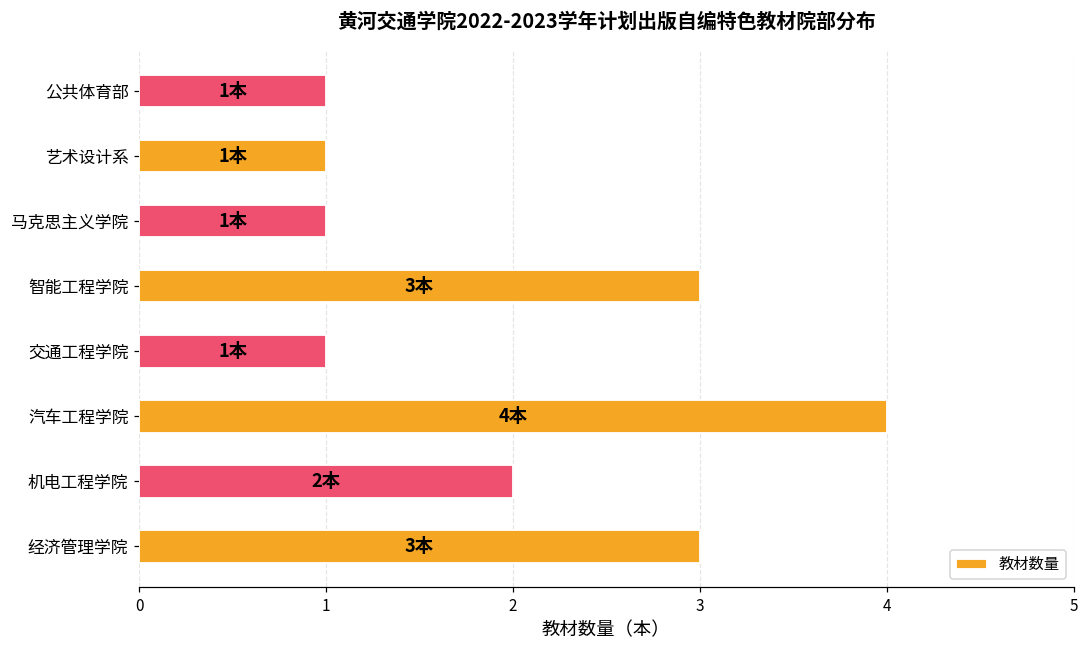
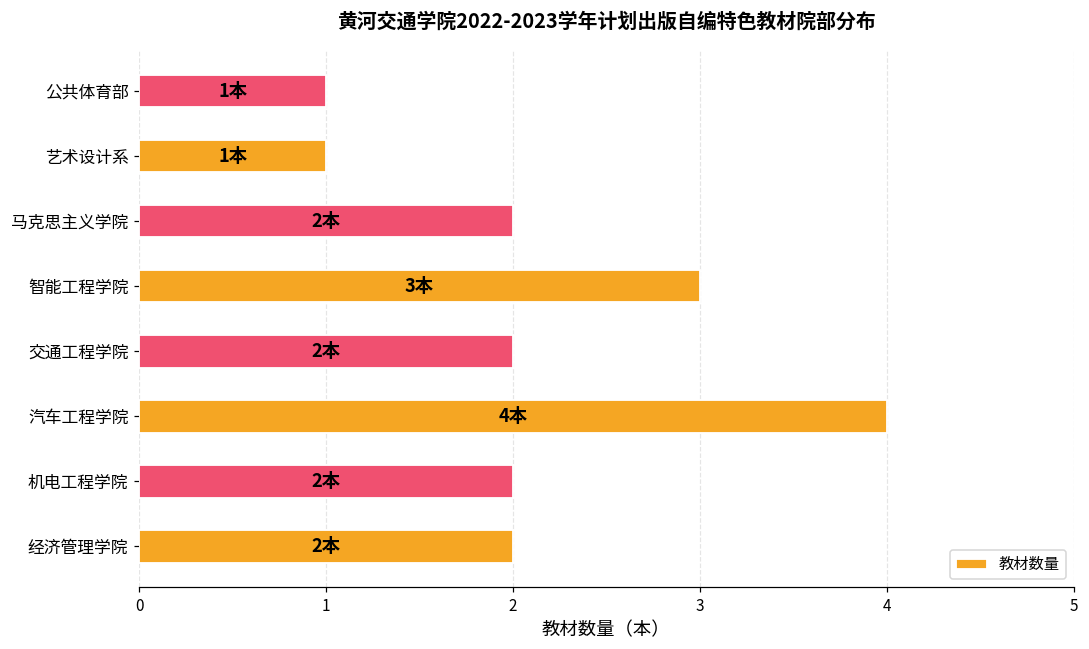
马克思主义学院: 1本 -> 2本
交通工程学院: 1本 -> 2本
经济管理学院: 3本 -> 2本
